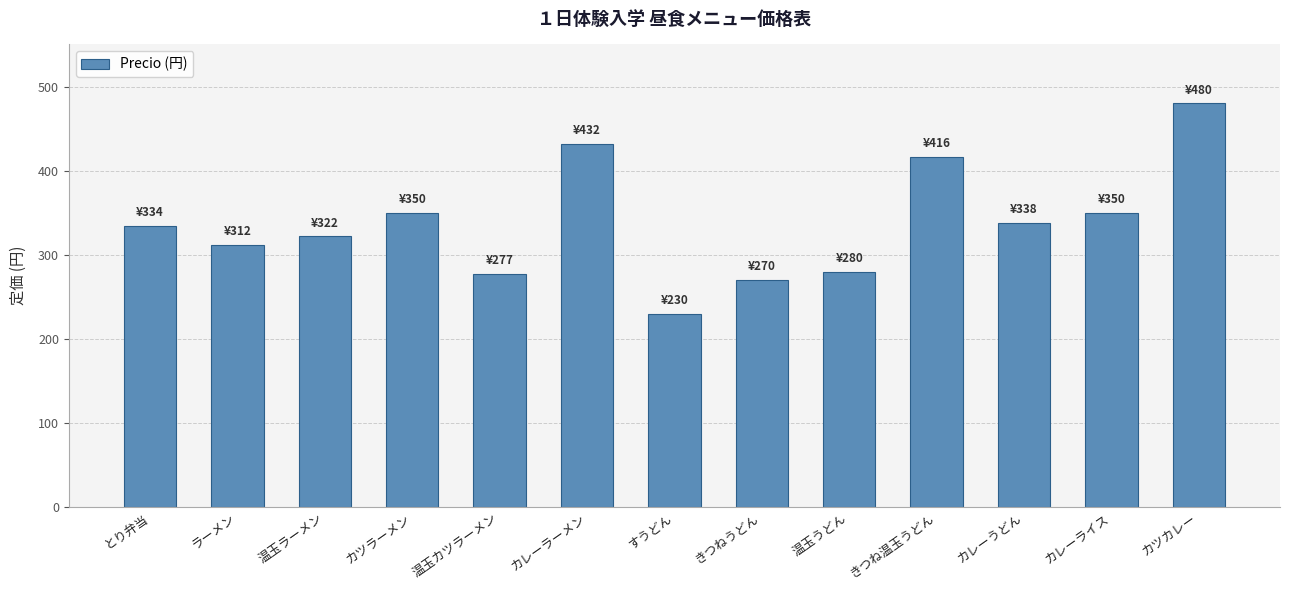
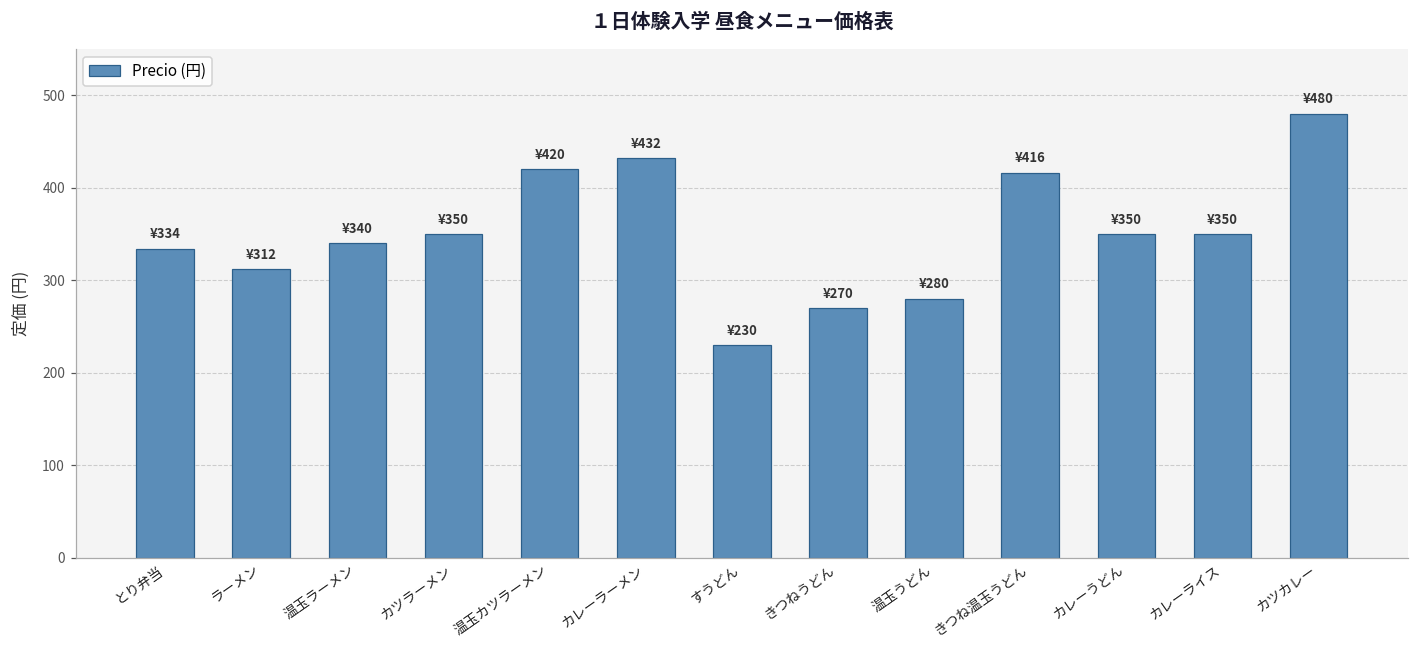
温玉ラーメン: ¥322 -> ¥340
温玉カツラーメン: ¥277 -> ¥420
カレーうどん: ¥338 -> ¥350
